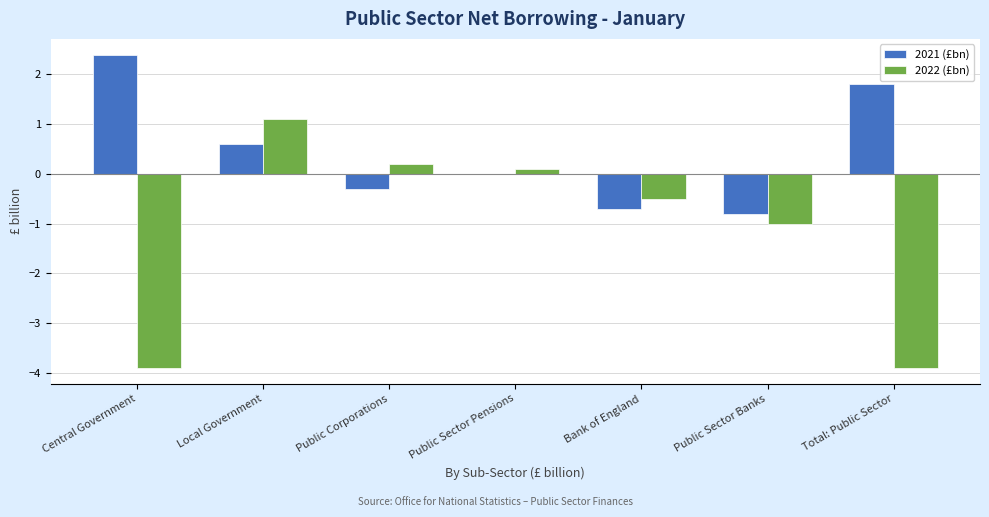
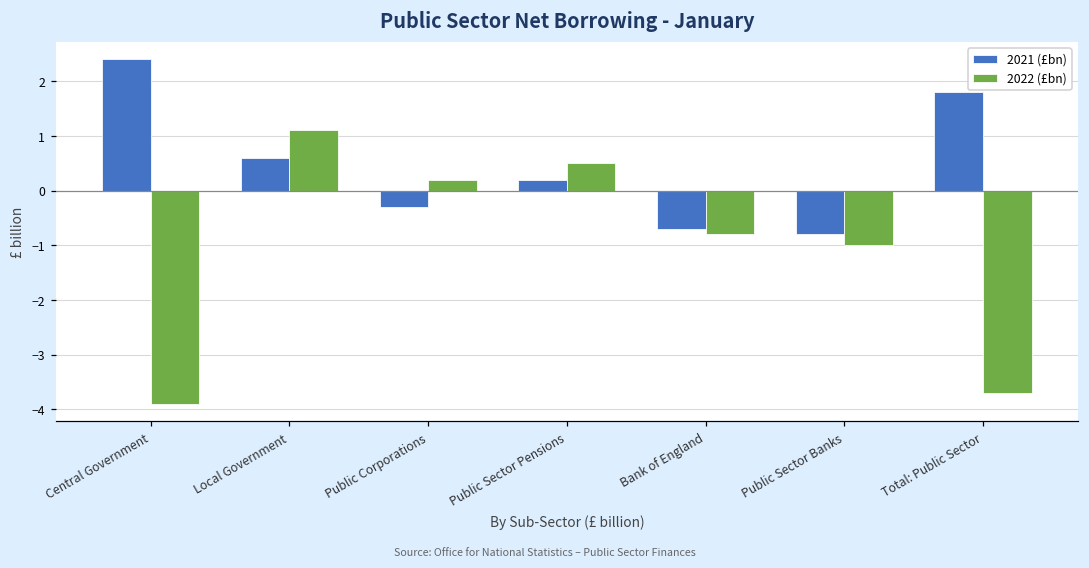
2021 (£bn), Public Sector Pensions: 0.0 -> 0.2
2022 (£bn), Public Sector Pensions: 0.1 -> 0.5
2022 (£bn), Bank of England: -0.5 -> -0.8
2022 (£bn), Total: Public Sector: -3.9 -> -3.7
